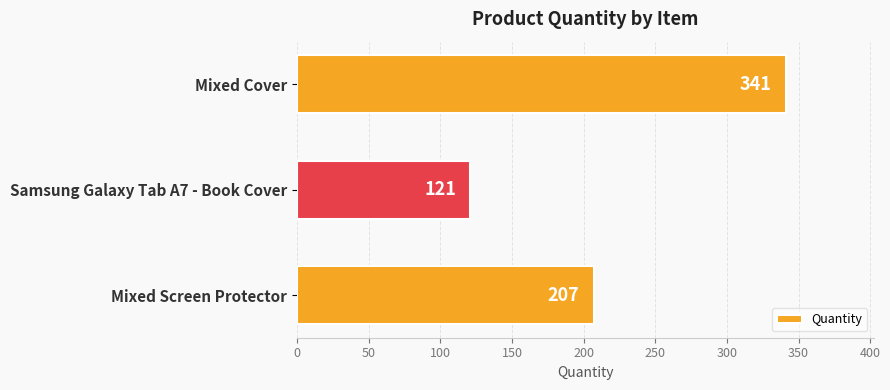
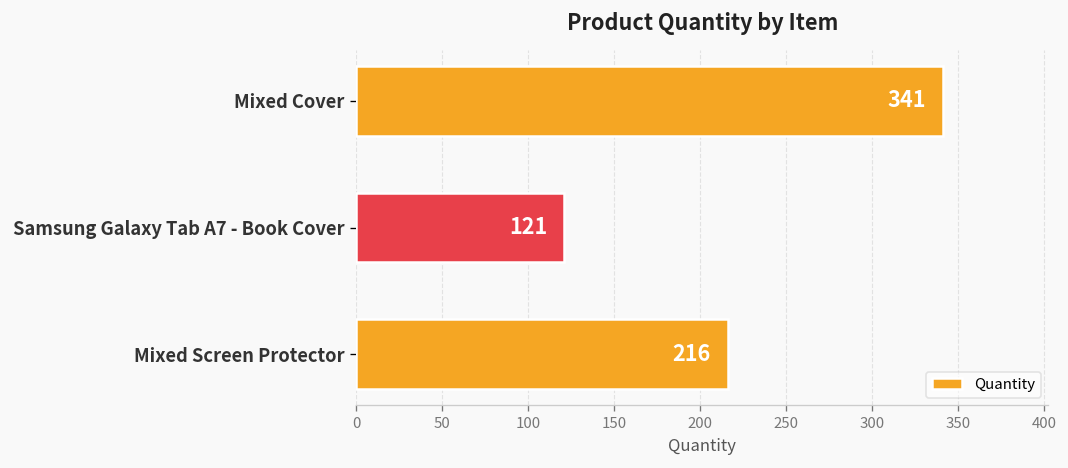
Mixed Screen Protector: 207 -> 216
